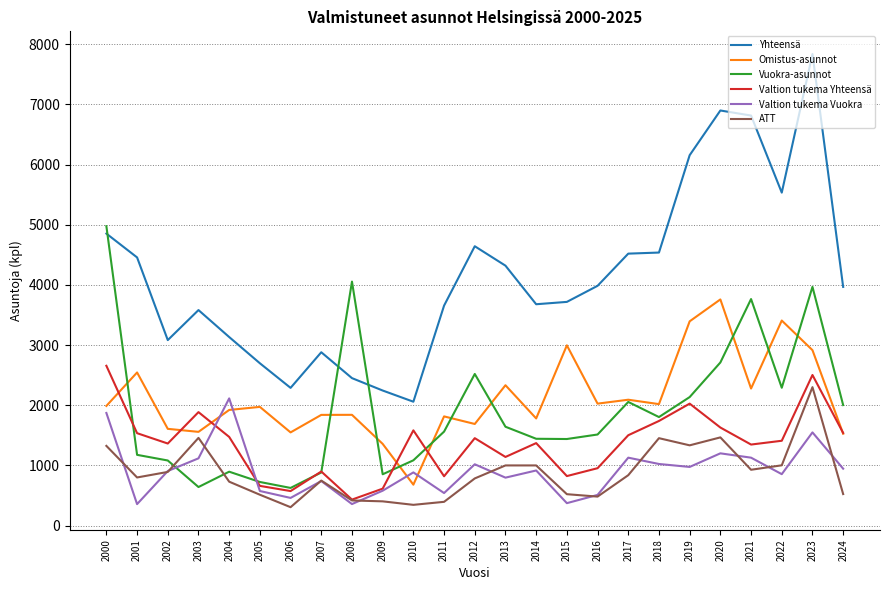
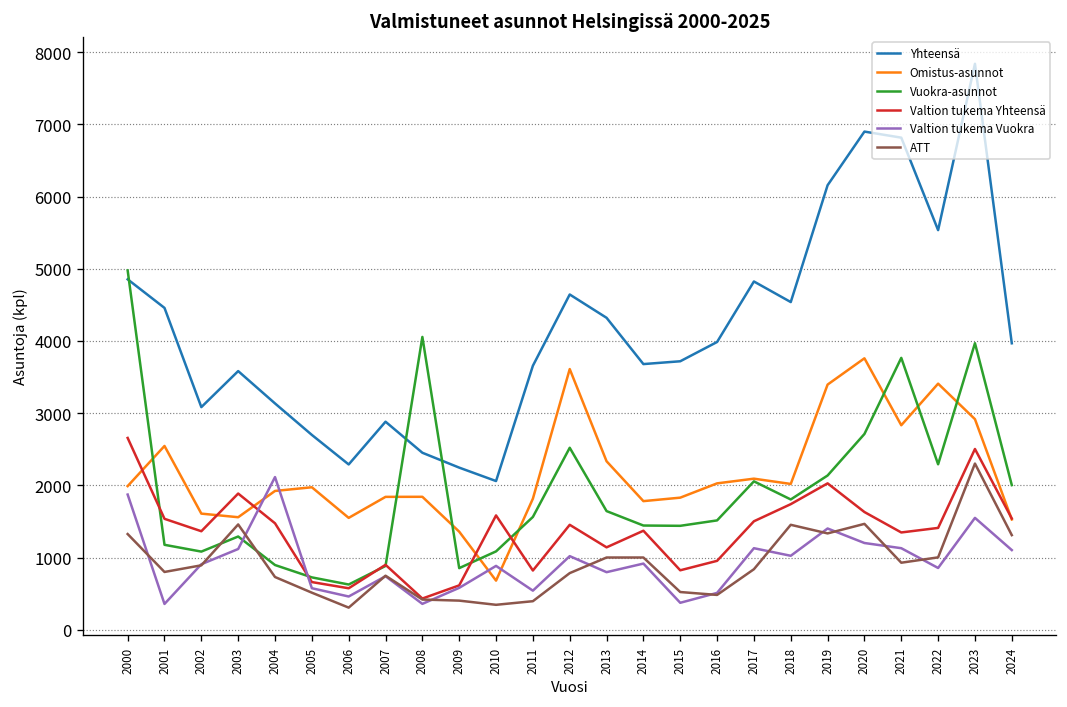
Vuokra-asunnot, 2003: 600 -> 1300
Omistus-asunnot, 2012: 1700 -> 3600
Omistus-asunnot, 2015: 3000 -> 1800
Yhteensä, 2017: 4500 -> 4800
Valtion tukema Vuokra, 2019: 1000 -> 1400
Omistus-asunnot, 2021: 2300 -> 2800
Valtion tukema Vuokra, 2024: 900 -> 1100
ATT, 2024: 500 -> 1300
